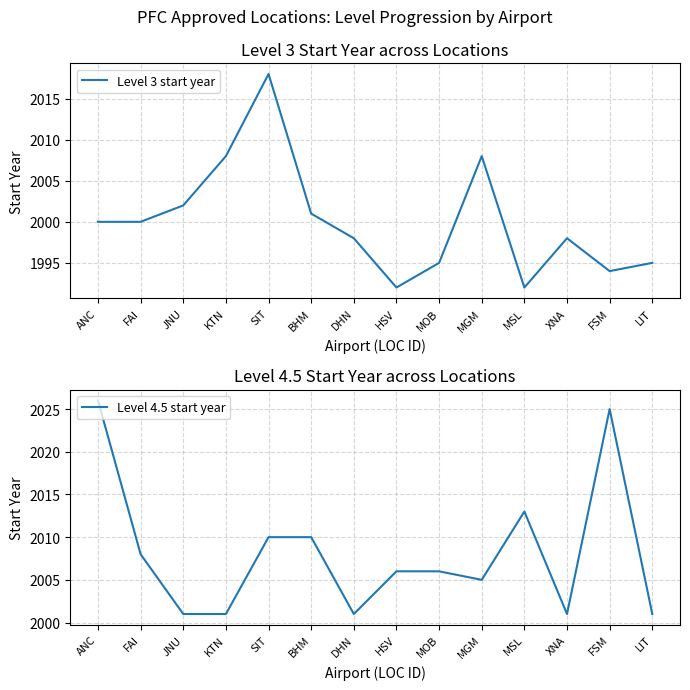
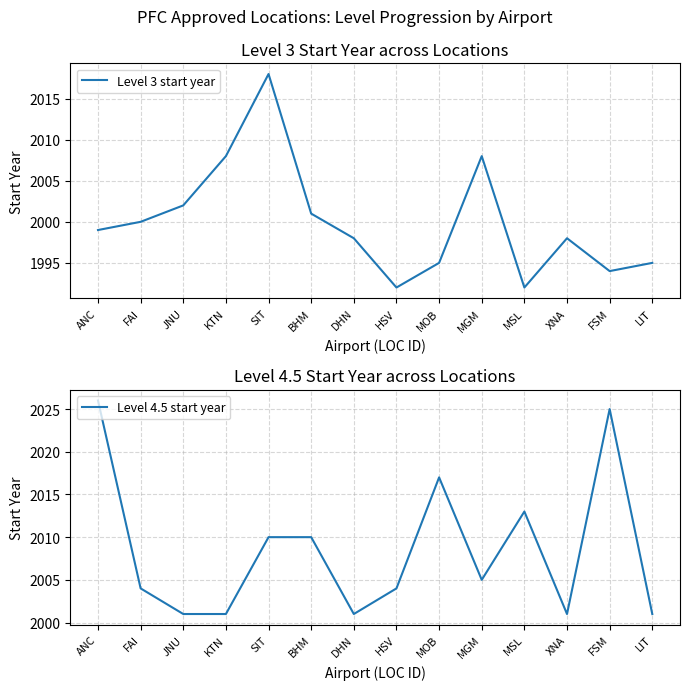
Level 3 Start Year across Locations, ANC: 2000 -> 1999
Level 4.5 Start Year across Locations, FAI: 2008 -> 2004
Level 4.5 Start Year across Locations, HSV: 2006 -> 2004
Level 4.5 Start Year across Locations, MOB: 2006 -> 2017
